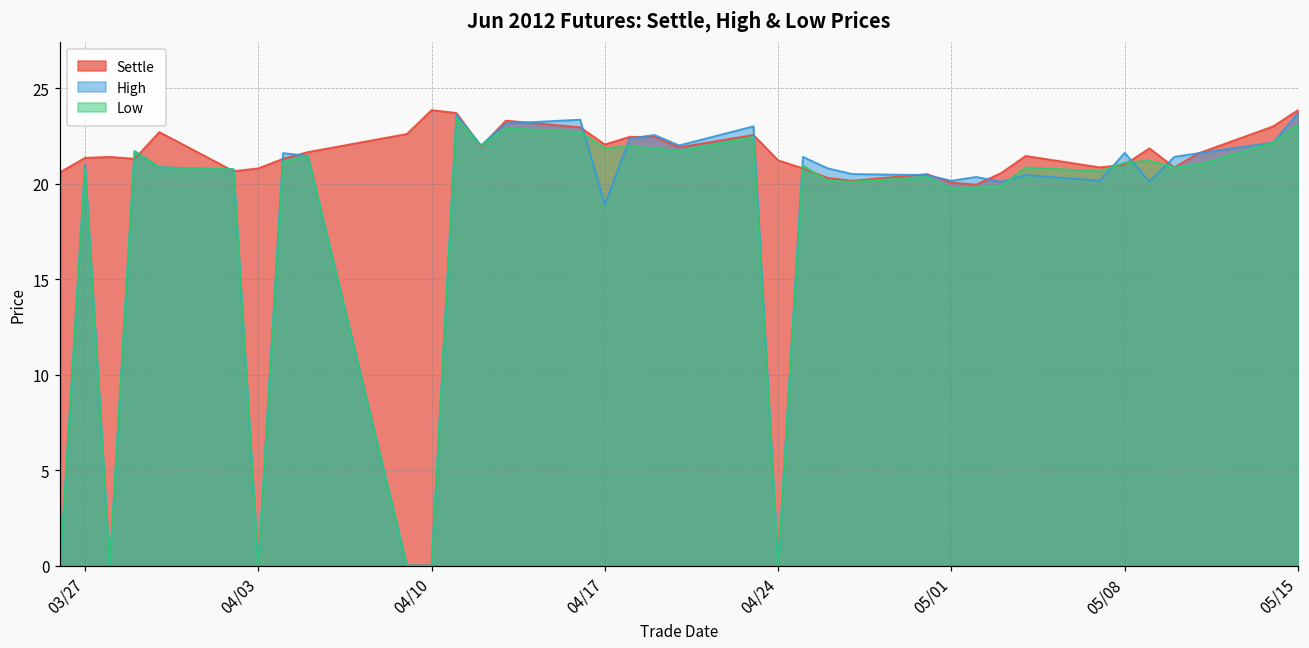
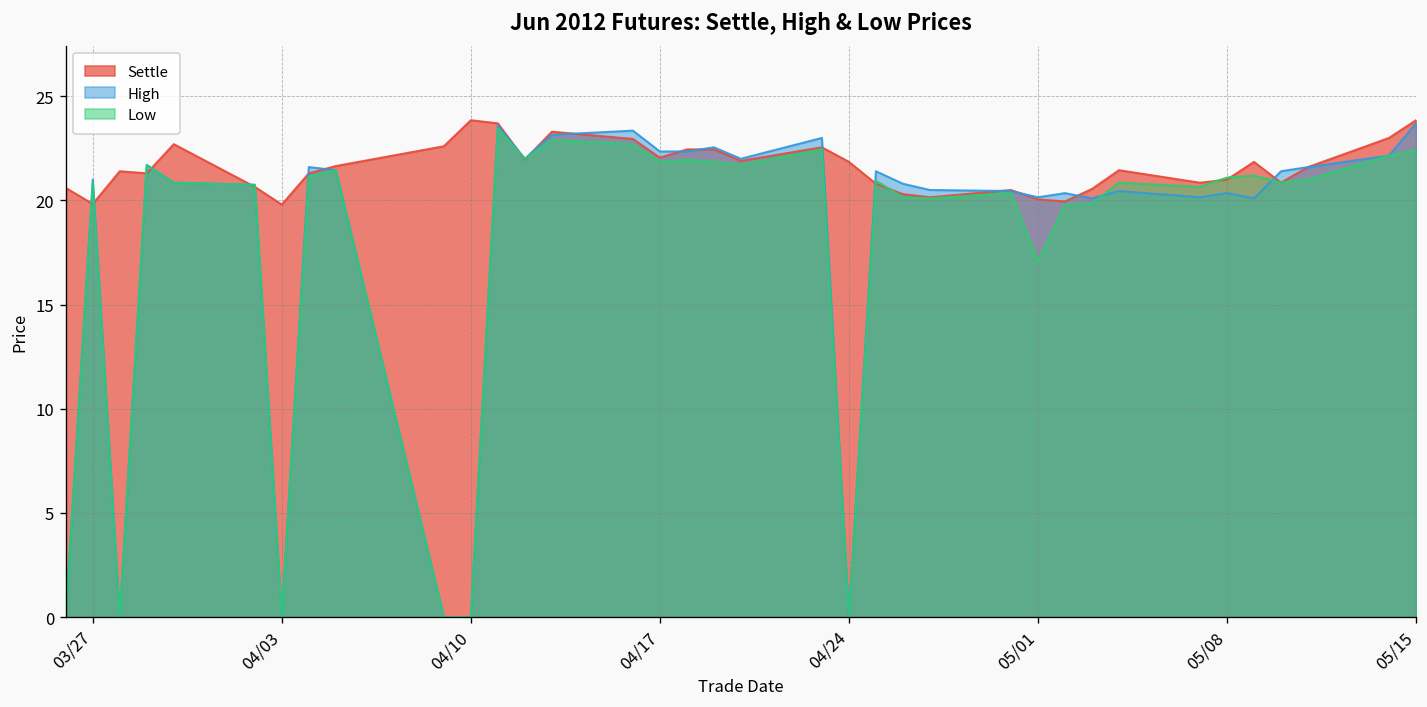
Settle, 03/27: 21.4 -> 19.8
Settle, 04/03: 20.8 -> 19.8
High, 04/17: 18.9 -> 22.4
Settle, 04/24: 21.2 -> 21.9
Low, 05/01: 19.8 -> 17.1
High, 05/08: 21.6 -> 20.4
Low, 05/15: 23.1 -> 22.4
